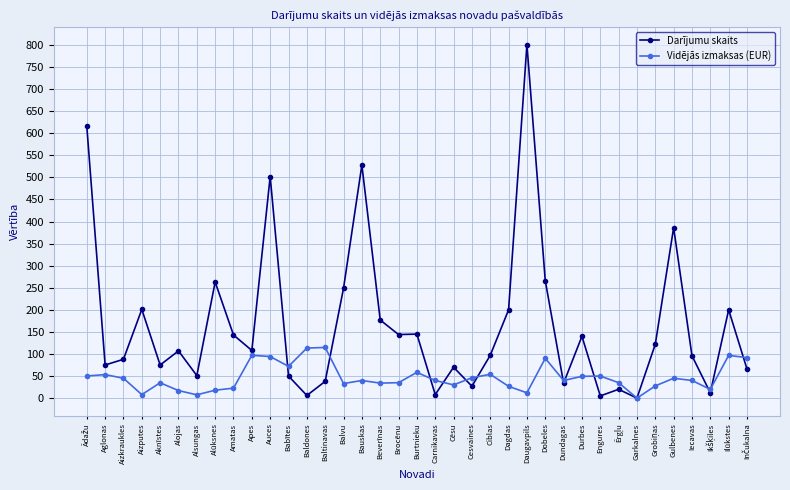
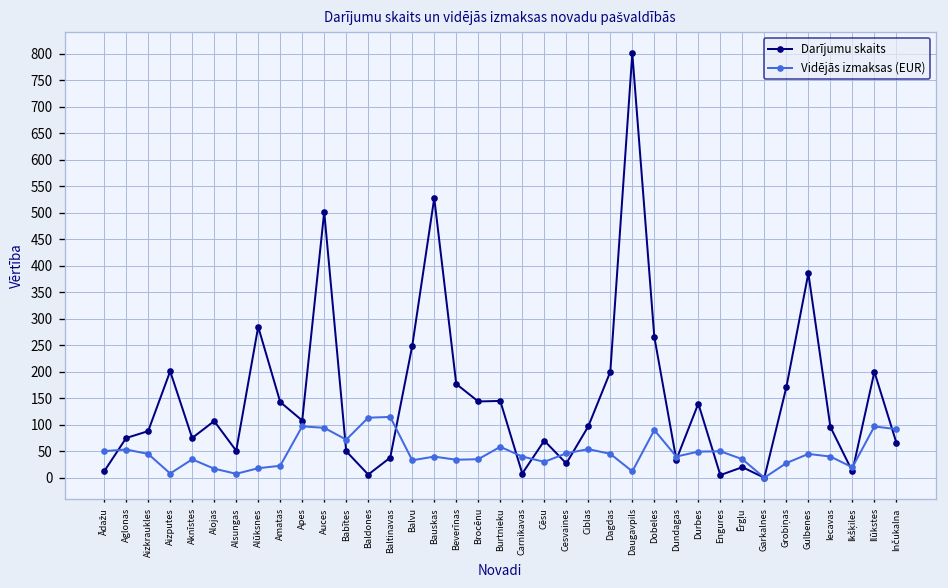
Darījumu skaits, Ādažu: 620 -> 10
Darījumu skaits, Alūksnes: 260 -> 290
Vidējās izmaksas (EUR), Dagdas: 30 -> 50
Darījumu skaits, Grobiņas: 120 -> 170
